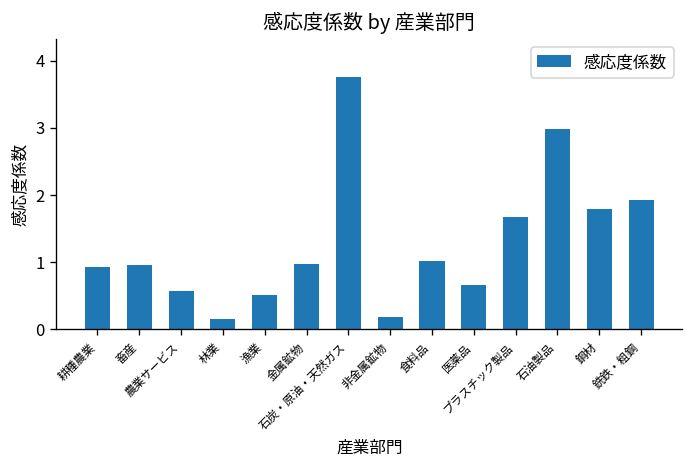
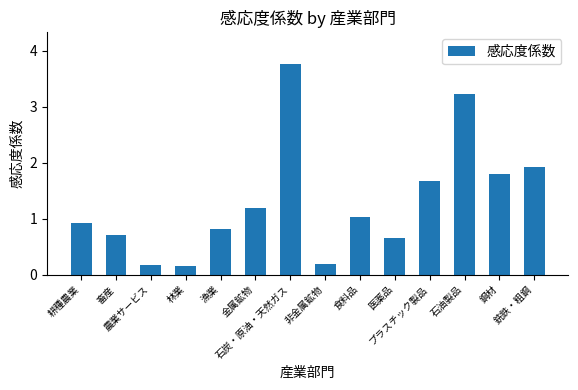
畜産: 1.0 -> 0.7
農業サービス: 0.6 -> 0.2
漁業: 0.5 -> 0.8
金属鉱物: 1.0 -> 1.2
石油製品: 3.0 -> 3.2
